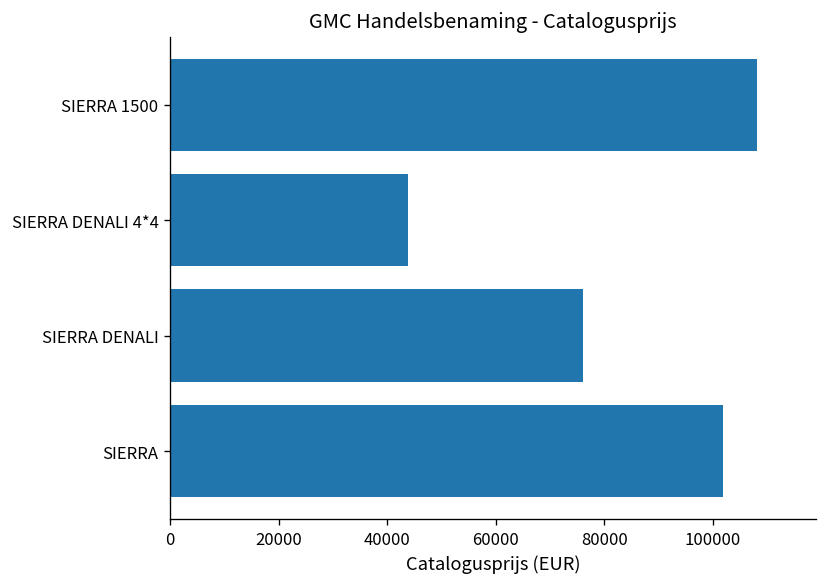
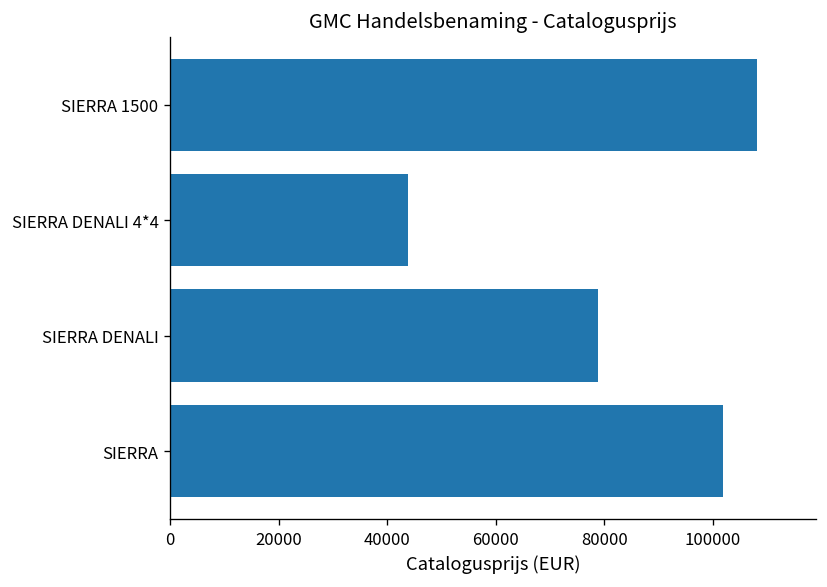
SIERRA DENALI: 76000 -> 79000
